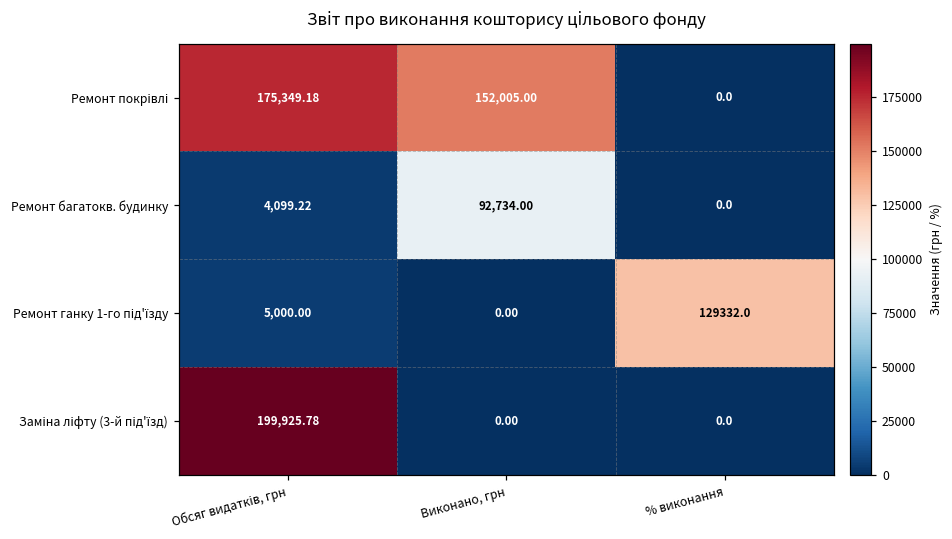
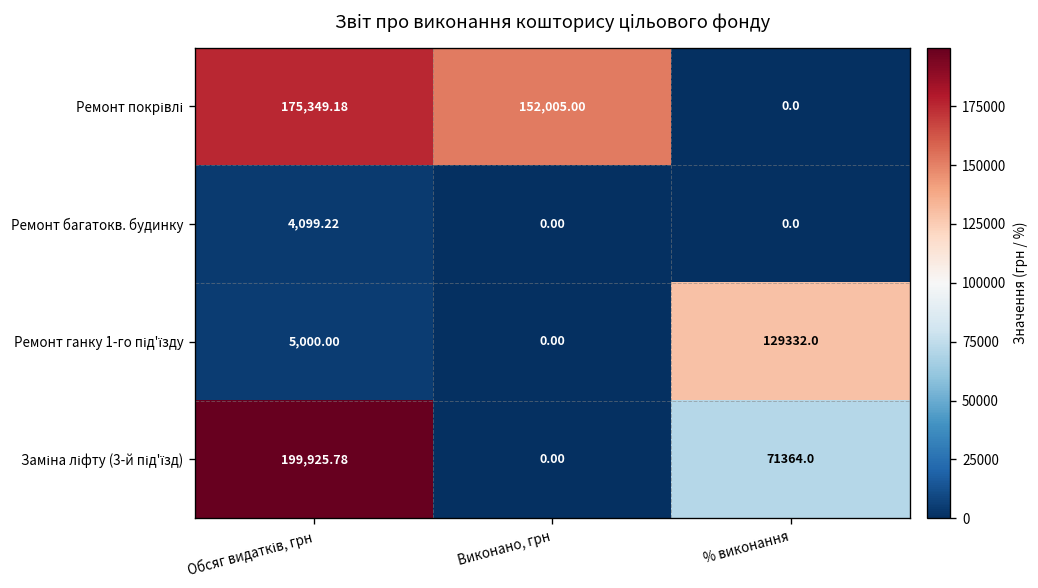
Ремонт багатокв. будинку, Виконано, грн: 92,734.00 -> 0.00
Заміна ліфту (3-й під'їзд), % виконання: 0.0 -> 71364.0
